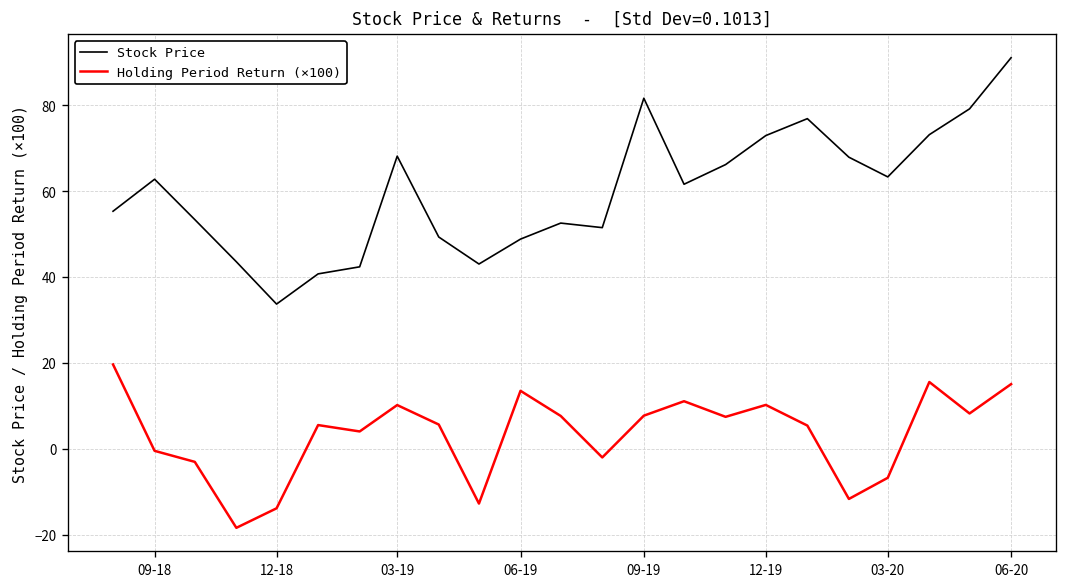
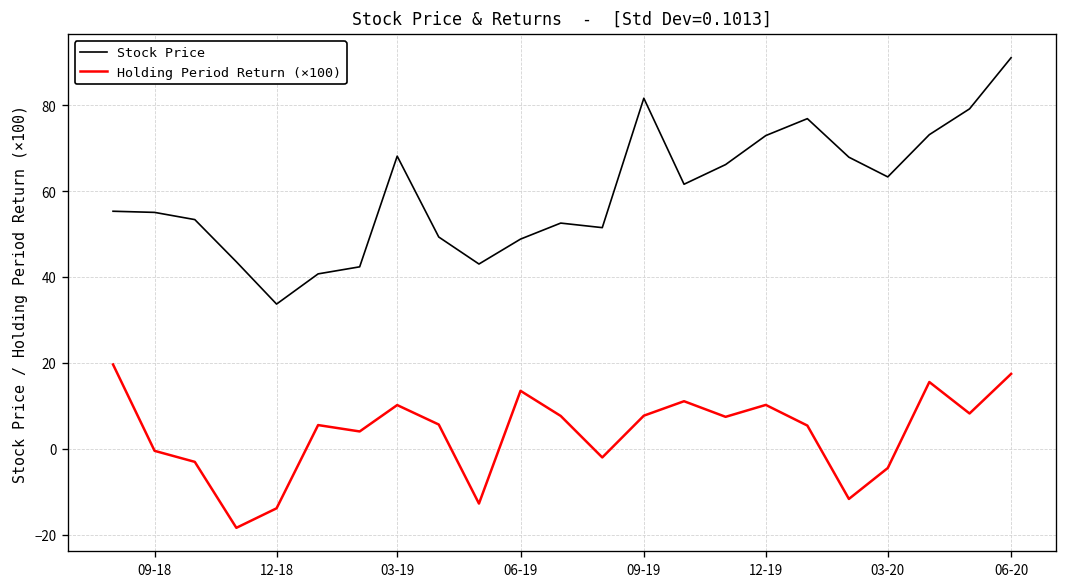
Stock Price, 09-18: 63 -> 55
Holding Period Return (×100), 03-20: -7 -> -4
Holding Period Return (×100), 06-20: 15 -> 17
